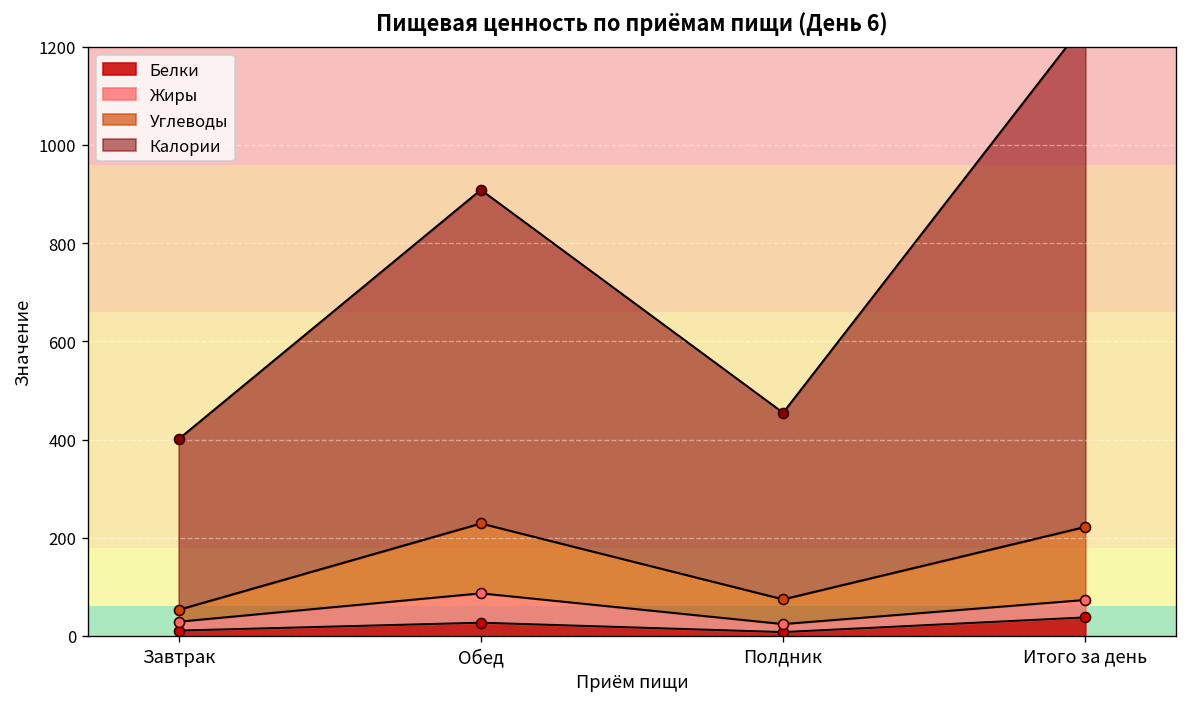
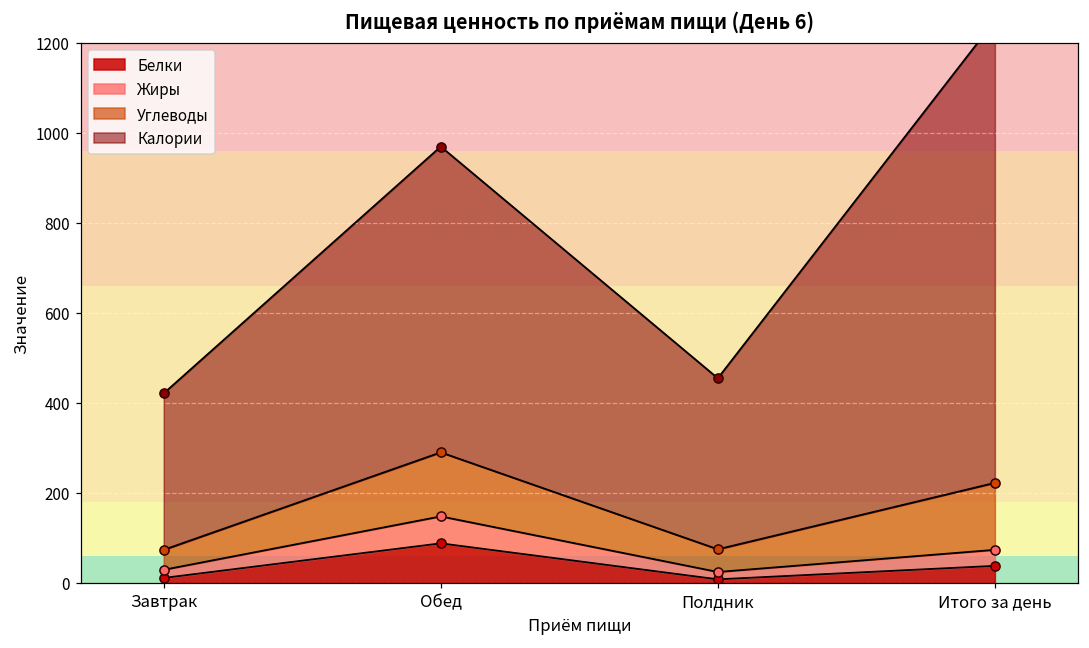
Углеводы, Завтрак: 20 -> 40
Белки, Обед: 30 -> 90
